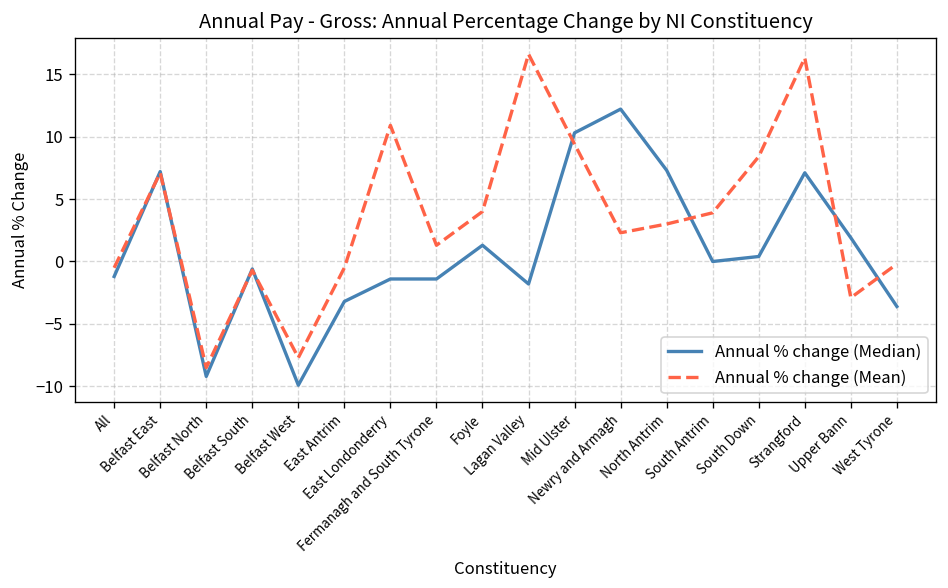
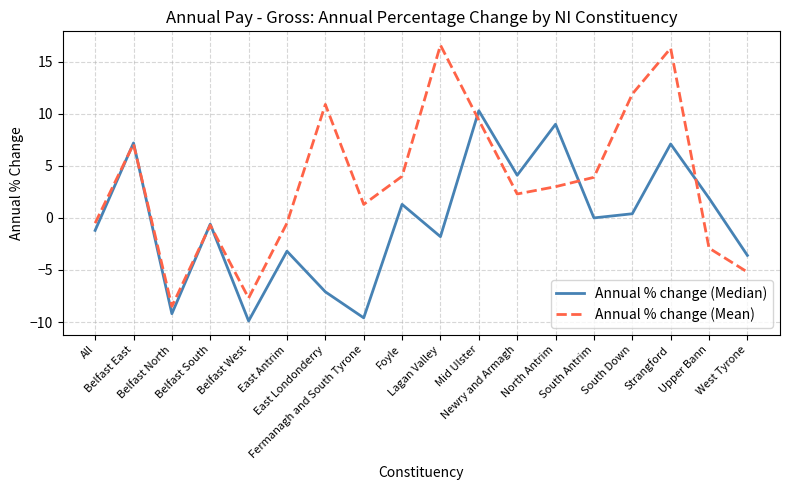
Annual % change (Median), East Londonderry: -1.4 -> -7.1
Annual % change (Median), Fermanagh and South Tyrone: -1.4 -> -9.6
Annual % change (Median), Newry and Armagh: 12.2 -> 4.1
Annual % change (Median), North Antrim: 7.3 -> 9.0
Annual % change (Mean), South Down: 8.4 -> 11.9
Annual % change (Mean), West Tyrone: -0.2 -> -5.2
